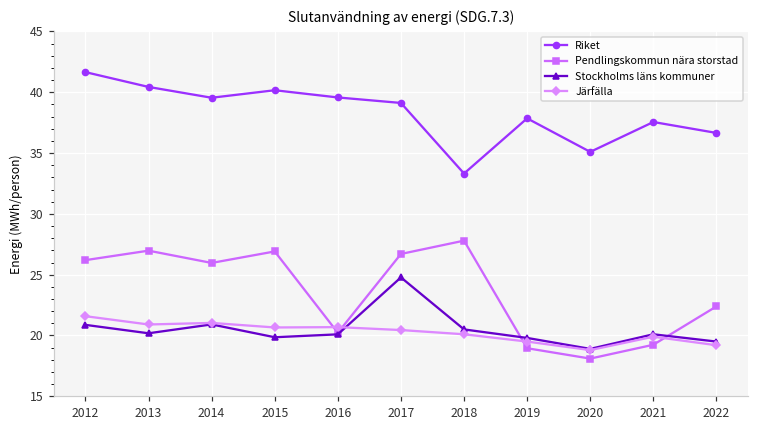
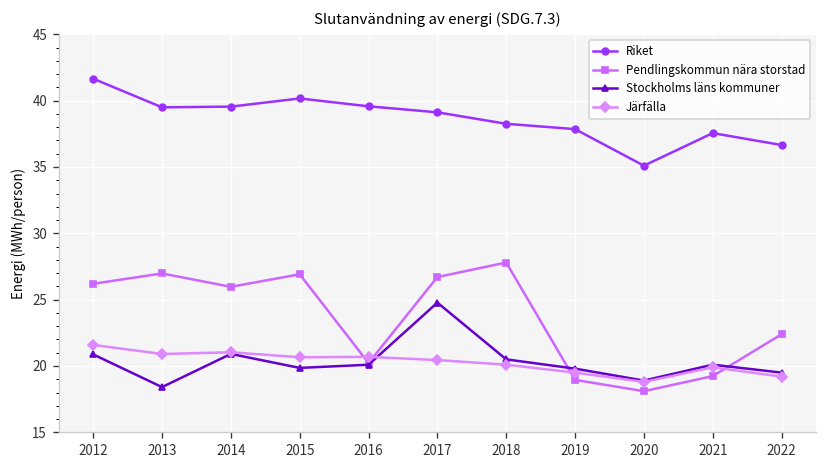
Riket, 2013: 40.4 -> 39.5
Stockholms läns kommuner, 2013: 20.2 -> 18.4
Riket, 2018: 33.3 -> 38.3
